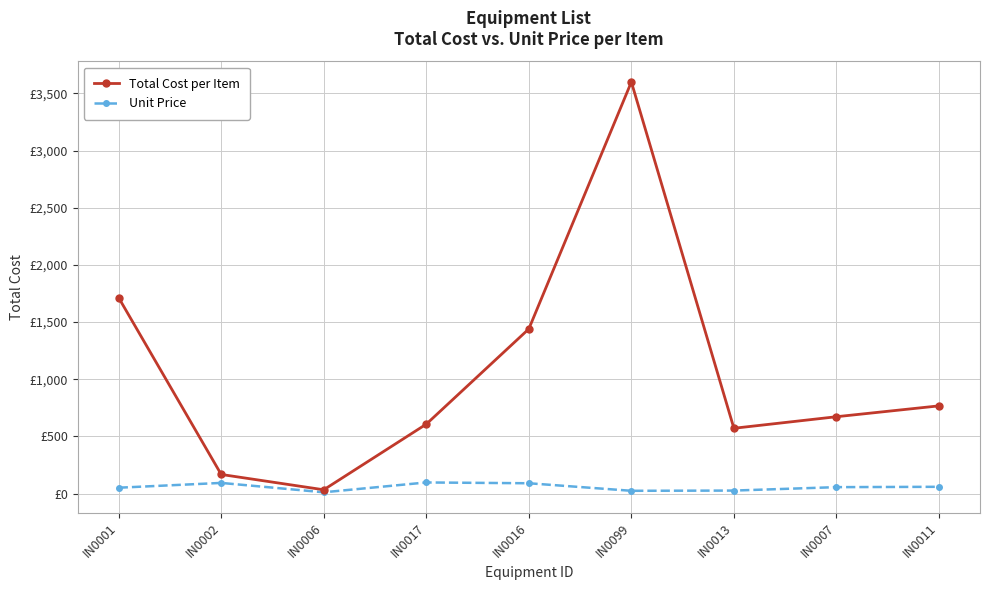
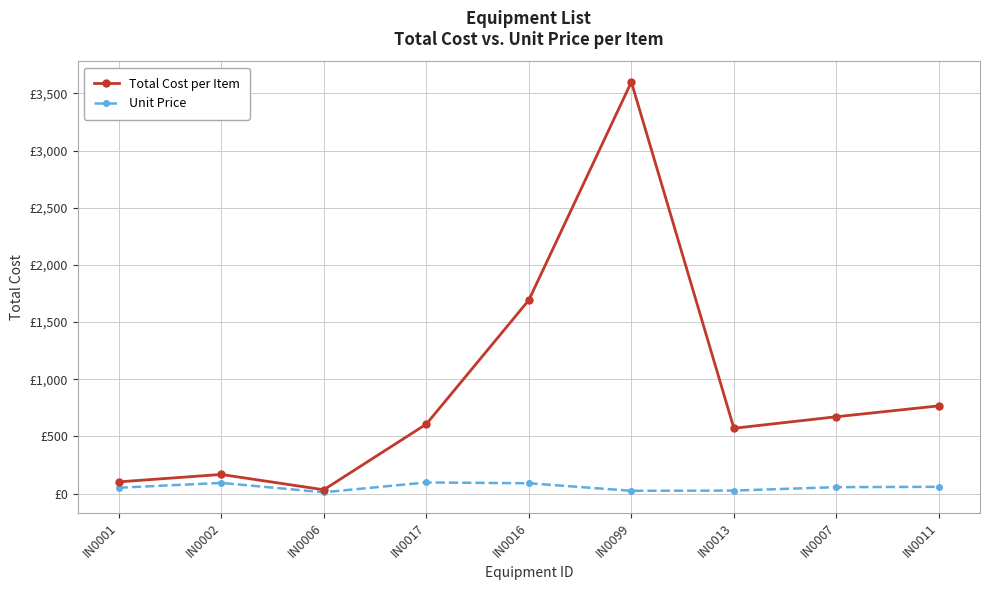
Total Cost per Item, IN0001: £1,710 -> £100
Total Cost per Item, IN0016: £1,440 -> £1,690
